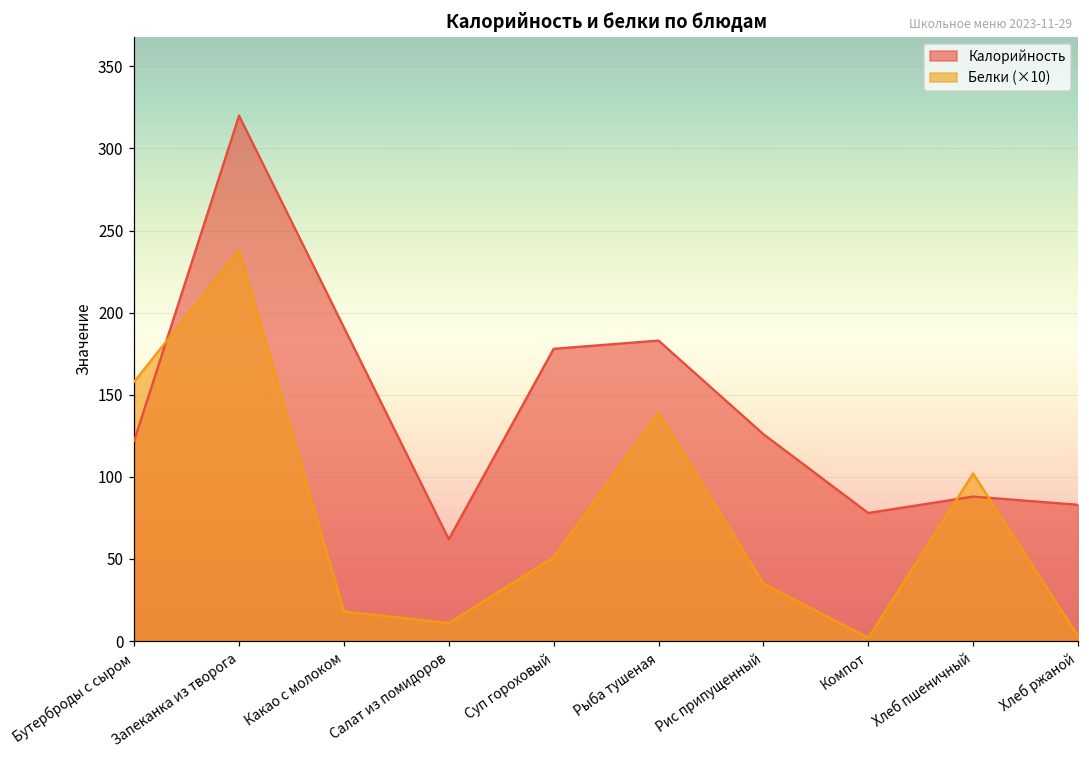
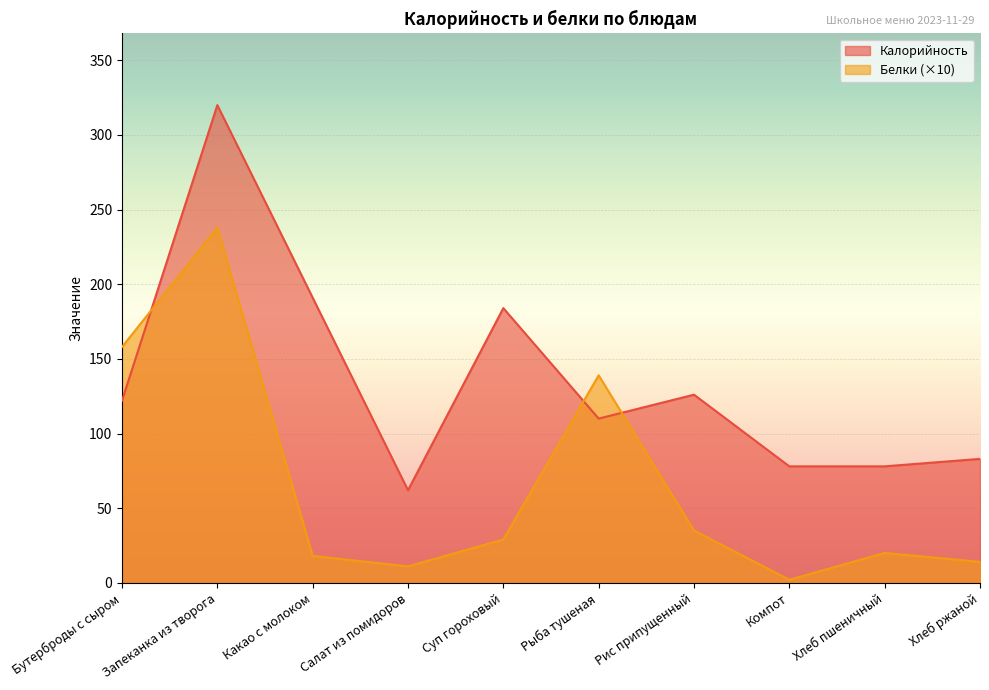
Калорийность, Суп гороховый: 178 -> 184
Белки (×10), Суп гороховый: 51 -> 29
Калорийность, Рыба тушеная: 183 -> 110
Калорийность, Хлеб пшеничный: 88 -> 78
Белки (×10), Хлеб пшеничный: 102 -> 20
Белки (×10), Хлеб ржаной: 3 -> 14
